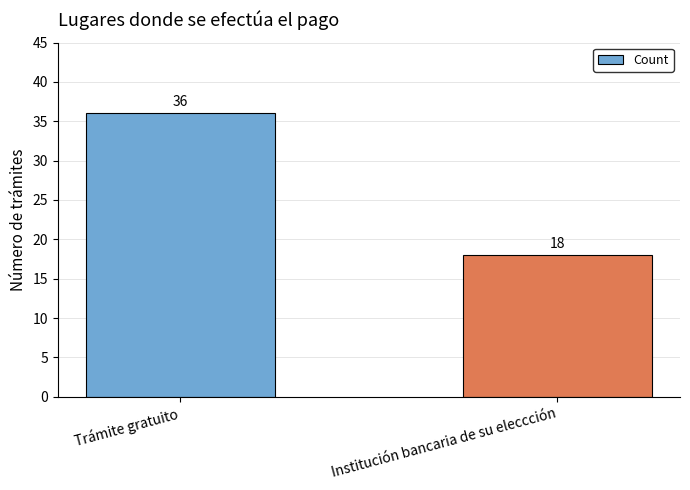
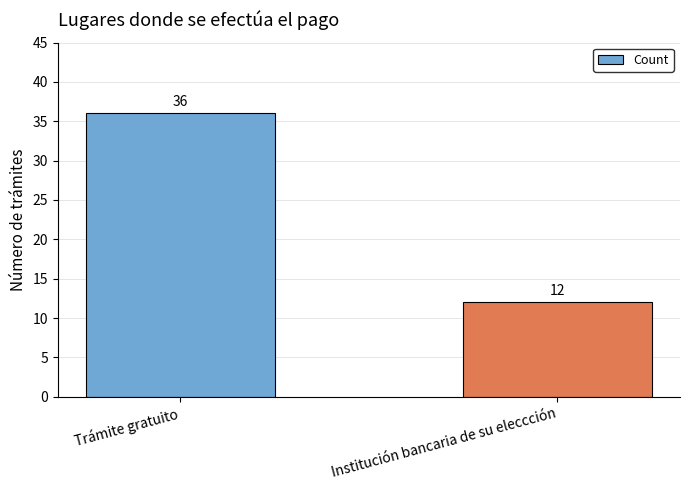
Institución bancaria de su eleccción: 18 -> 12
